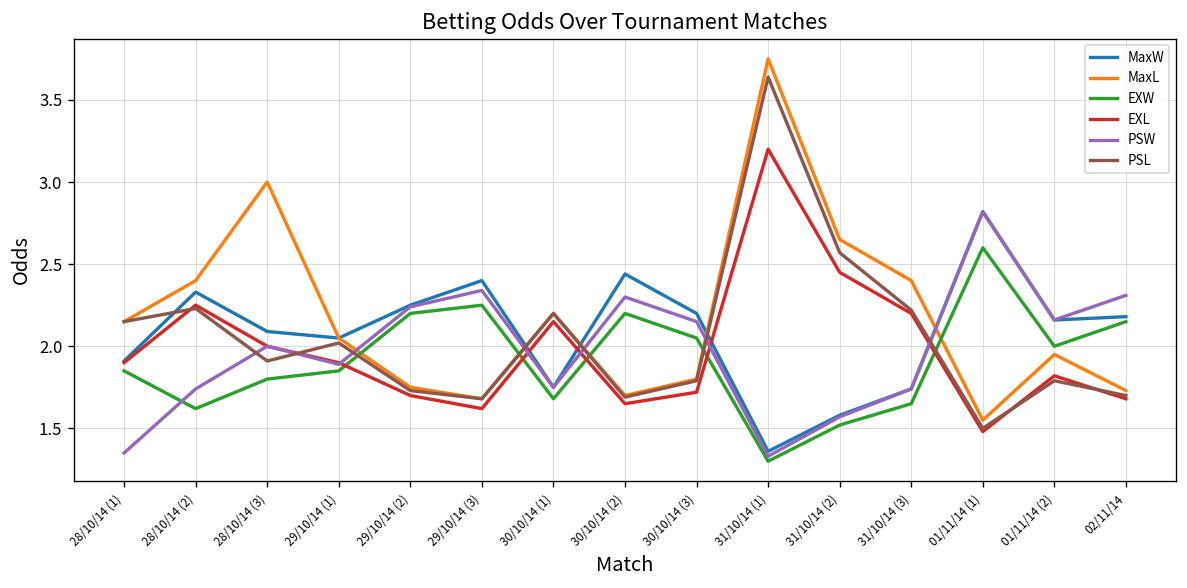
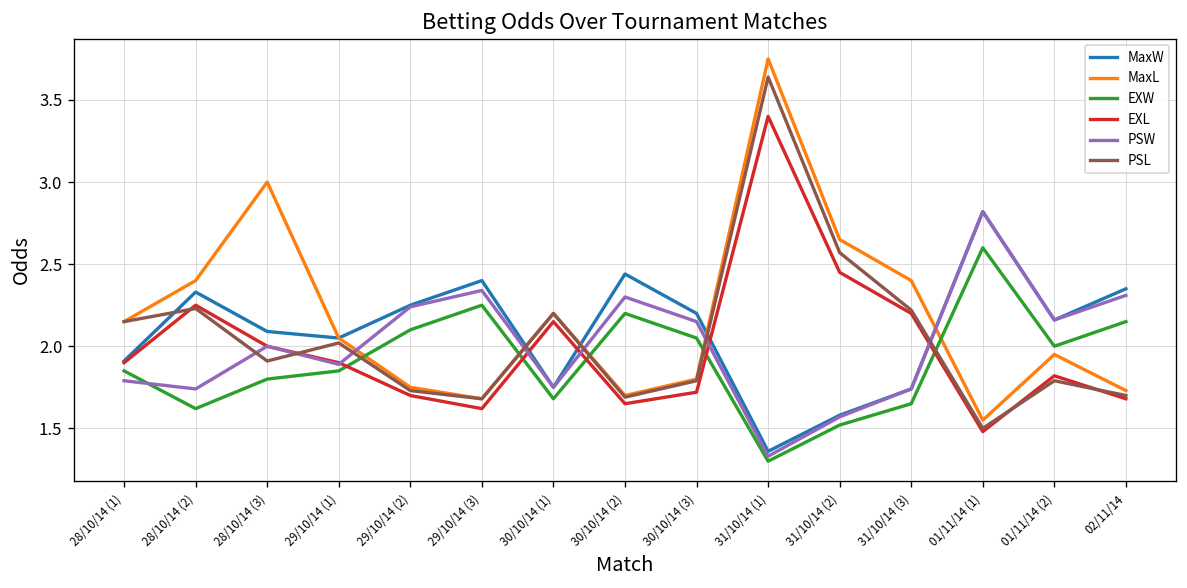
PSW, 28/10/14 (1): 1.35 -> 1.79
EXW, 29/10/14 (2): 2.2 -> 2.1
EXL, 31/10/14 (1): 3.2 -> 3.4
MaxW, 02/11/14: 2.18 -> 2.35
